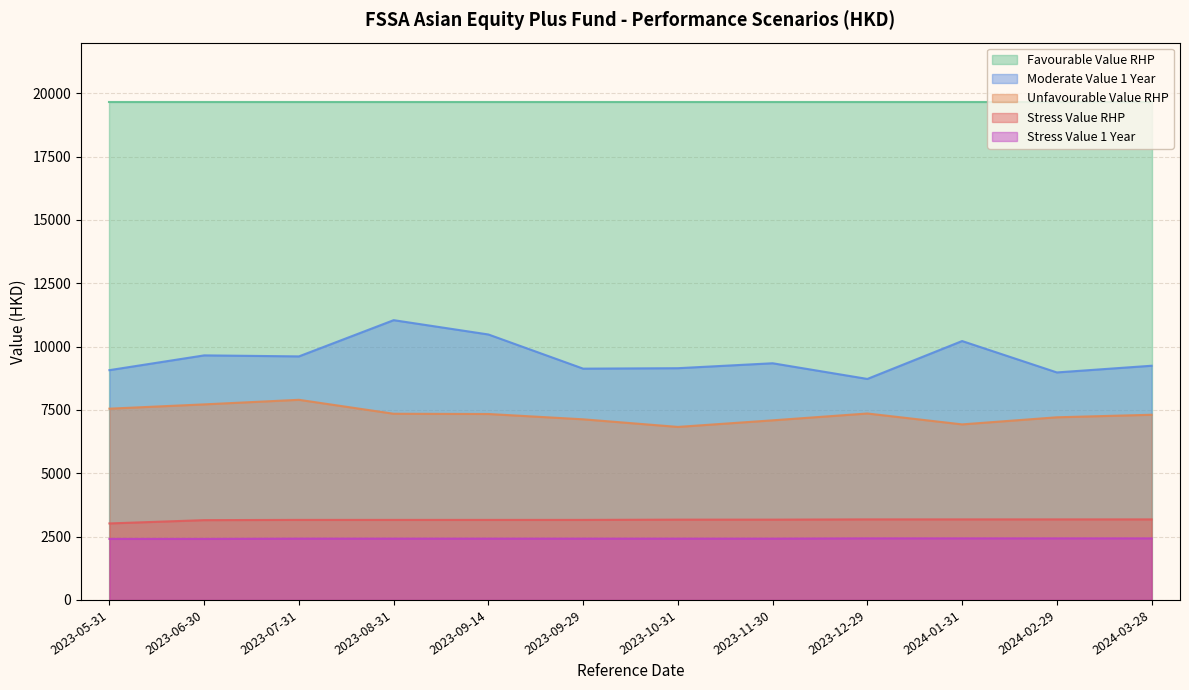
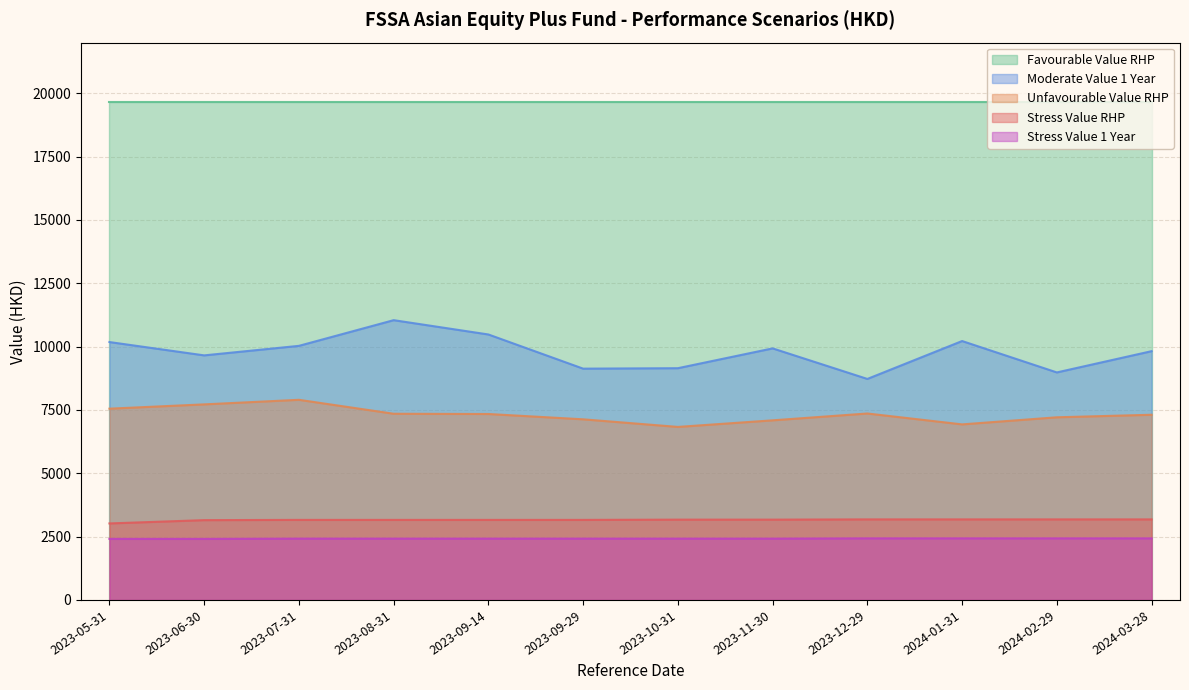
Moderate Value 1 Year, 2023-05-31: 9100 -> 10200
Moderate Value 1 Year, 2023-07-31: 9600 -> 10000
Moderate Value 1 Year, 2023-11-30: 9300 -> 9900
Moderate Value 1 Year, 2024-03-28: 9200 -> 9800
